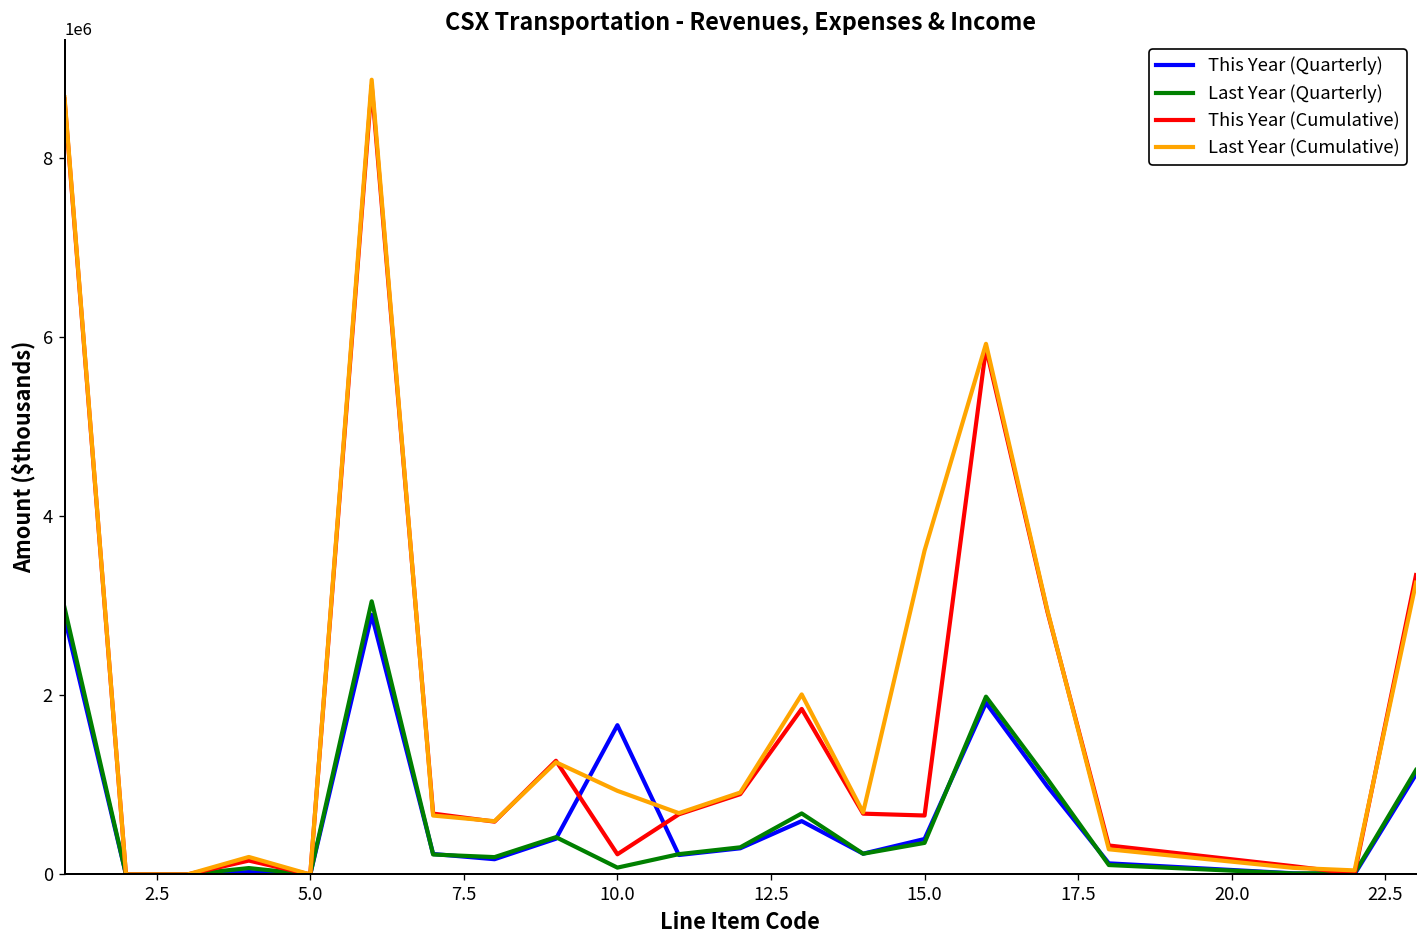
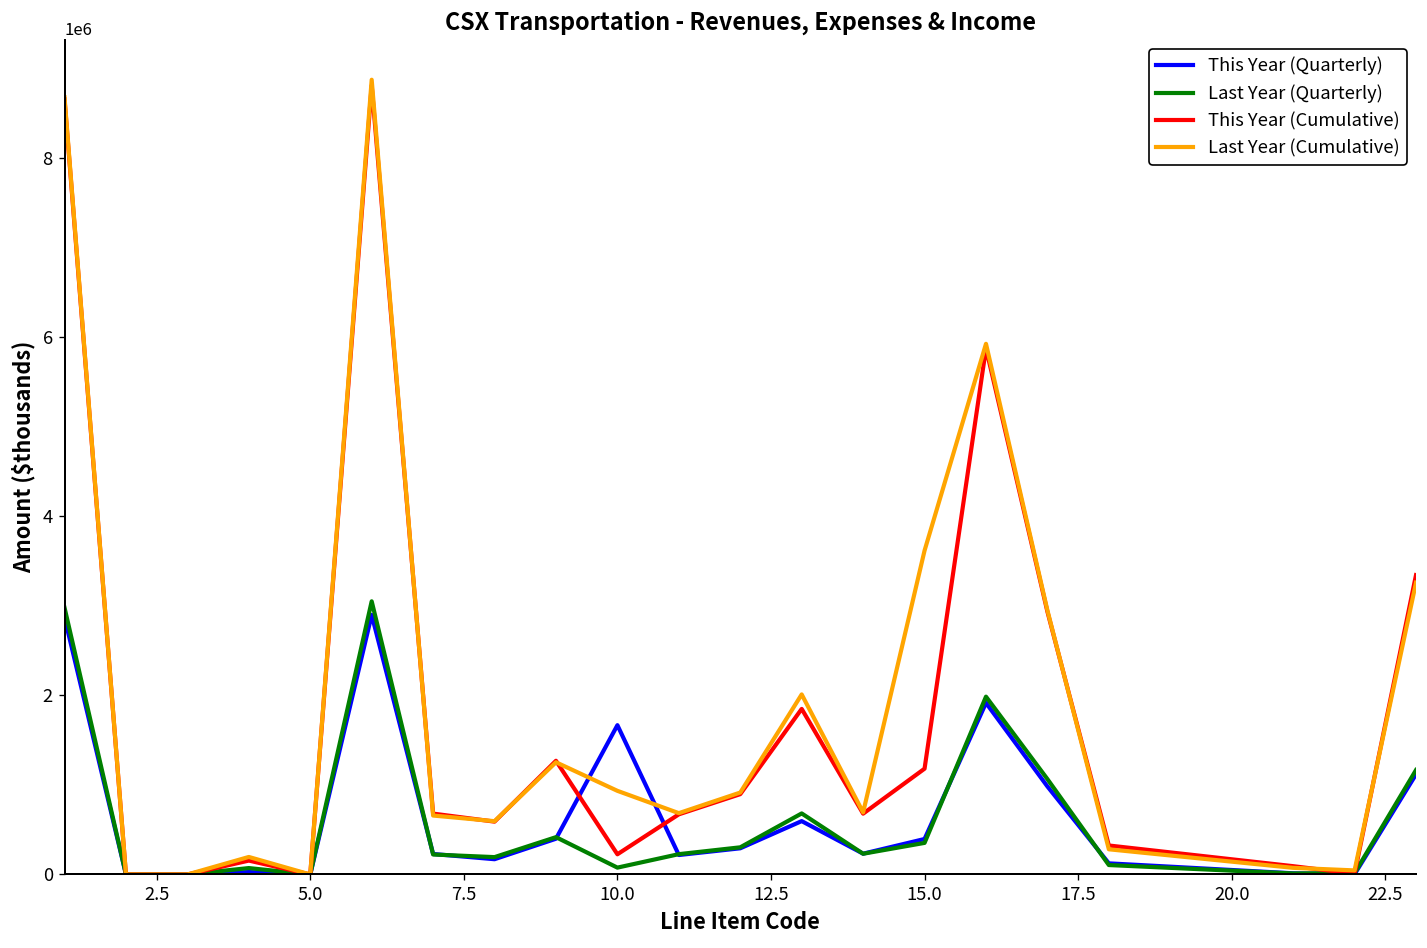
This Year (Cumulative), 15.0: 700000 -> 1200000
